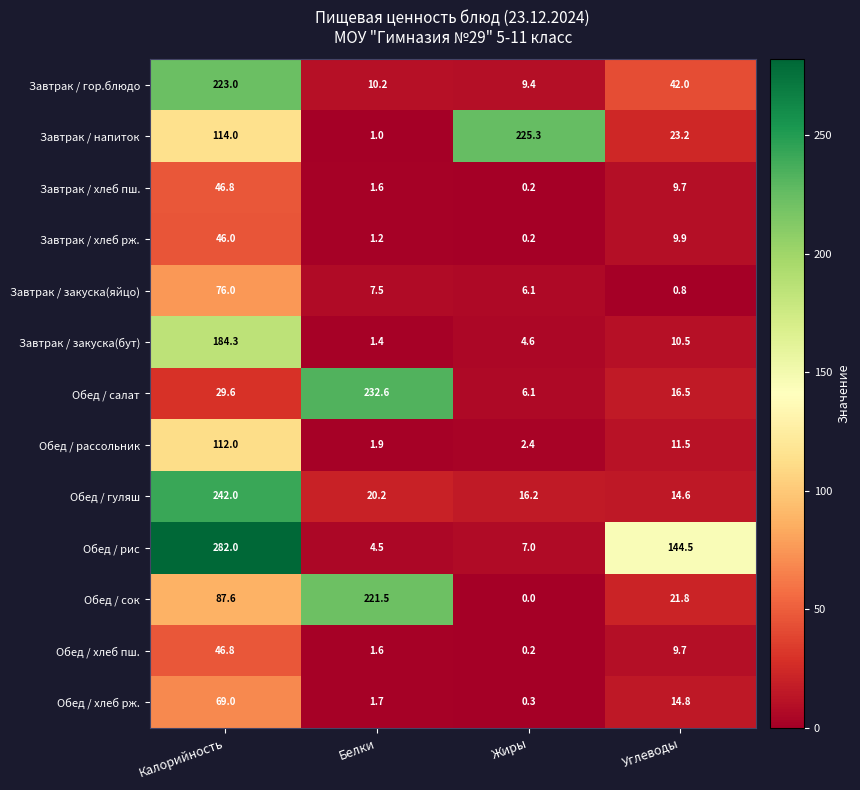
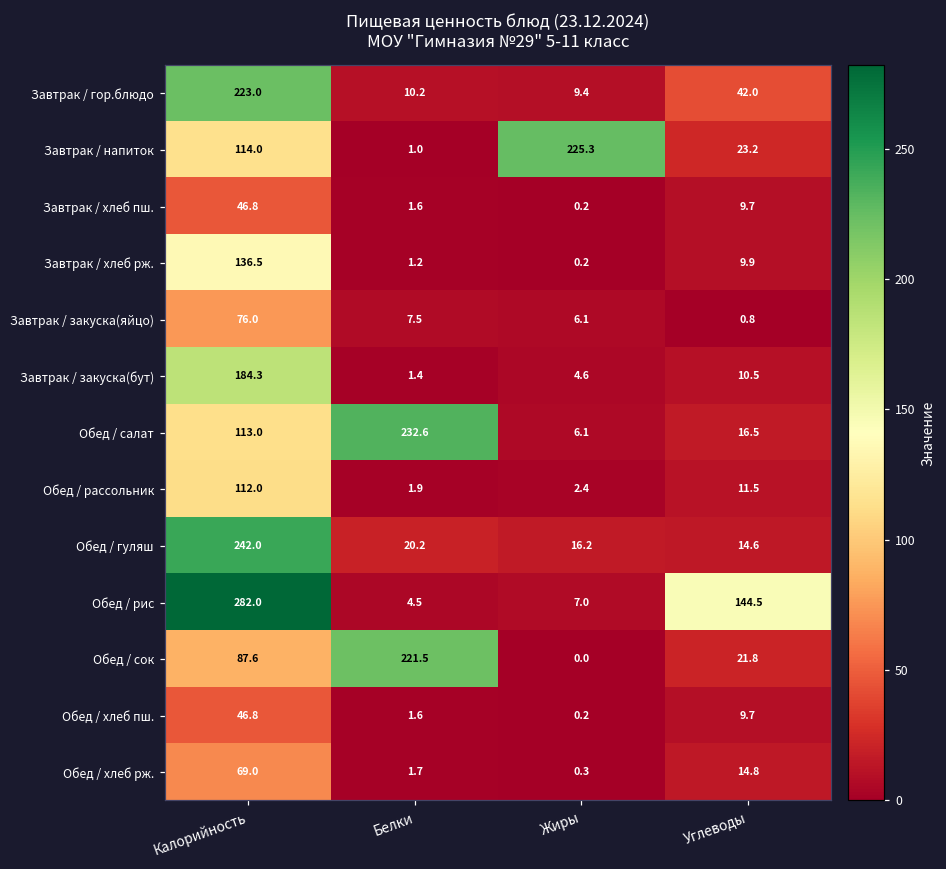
Завтрак / хлеб рж., Калорийность: 46.0 -> 136.5
Обед / салат, Калорийность: 29.6 -> 113.0
